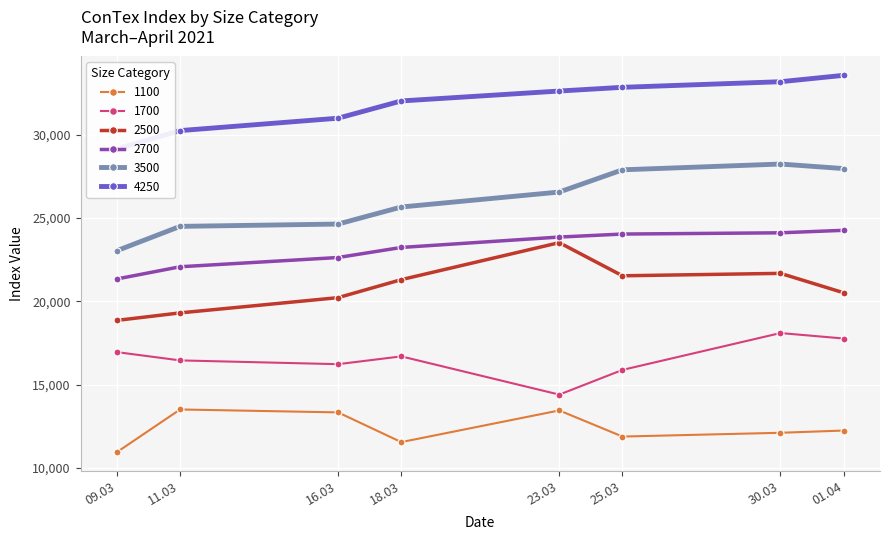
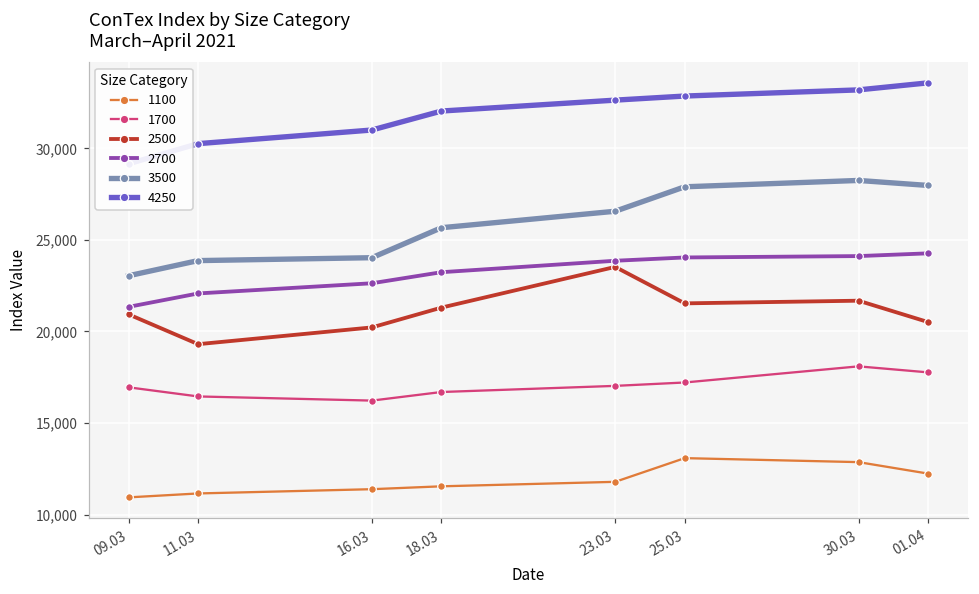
2500, 09.03: 18,900 -> 20,900
1100, 11.03: 13,500 -> 11,200
3500, 11.03: 24,500 -> 23,900
1100, 16.03: 13,300 -> 11,400
3500, 16.03: 24,600 -> 24,000
1100, 23.03: 13,400 -> 11,800
1700, 23.03: 14,400 -> 17,000
1100, 25.03: 11,900 -> 13,100
1700, 25.03: 15,900 -> 17,200
1100, 30.03: 12,100 -> 12,900
